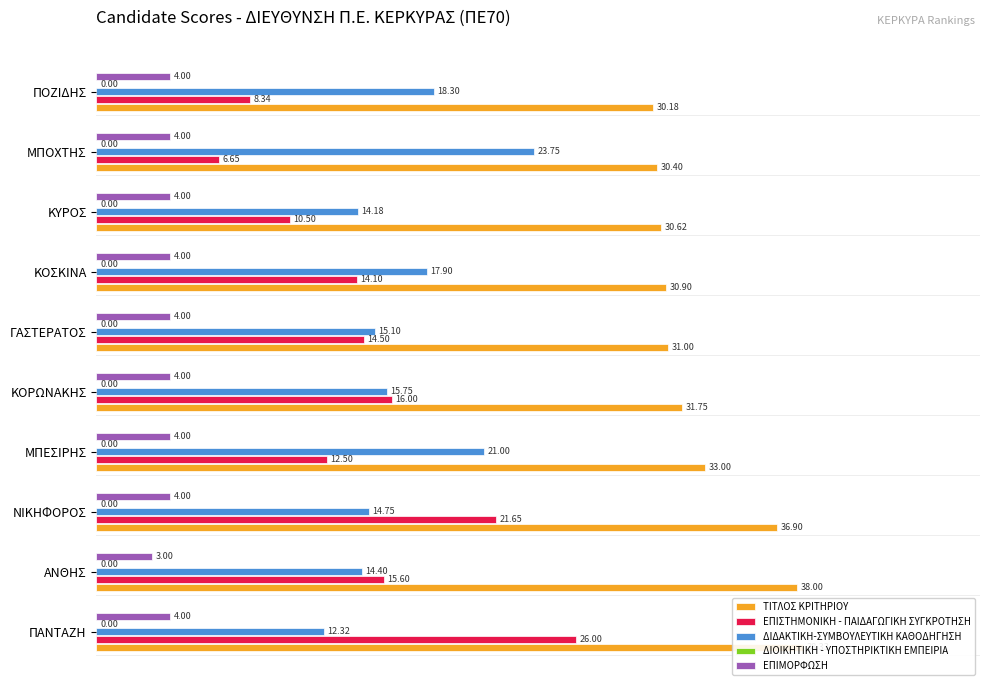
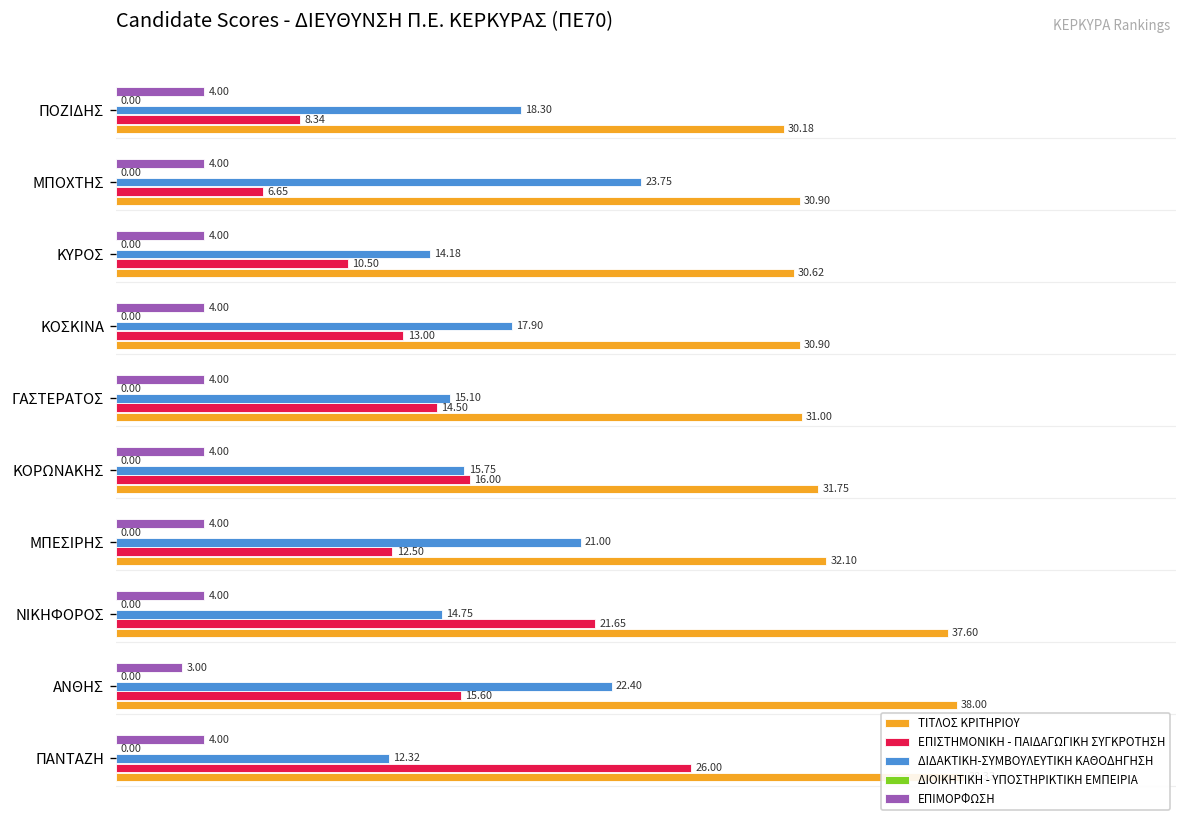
ΤΙΤΛΟΣ ΚΡΙΤΗΡΙΟΥ, ΜΠΟΧΤΗΣ: 30.40 -> 30.90
ΕΠΙΣΤΗΜΟΝΙΚΗ - ΠΑΙΔΑΓΩΓΙΚΗ ΣΥΓΚΡΟΤΗΣΗ, ΚΟΣΚΙΝΑ: 14.10 -> 13.00
ΤΙΤΛΟΣ ΚΡΙΤΗΡΙΟΥ, ΜΠΕΣΙΡΗΣ: 33.00 -> 32.10
ΤΙΤΛΟΣ ΚΡΙΤΗΡΙΟΥ, ΝΙΚΗΦΟΡΟΣ: 36.90 -> 37.60
ΔΙΔΑΚΤΙΚΗ-ΣΥΜΒΟΥΛΕΥΤΙΚΗ ΚΑΘΟΔΗΓΗΣΗ, ΑΝΘΗΣ: 14.40 -> 22.40
